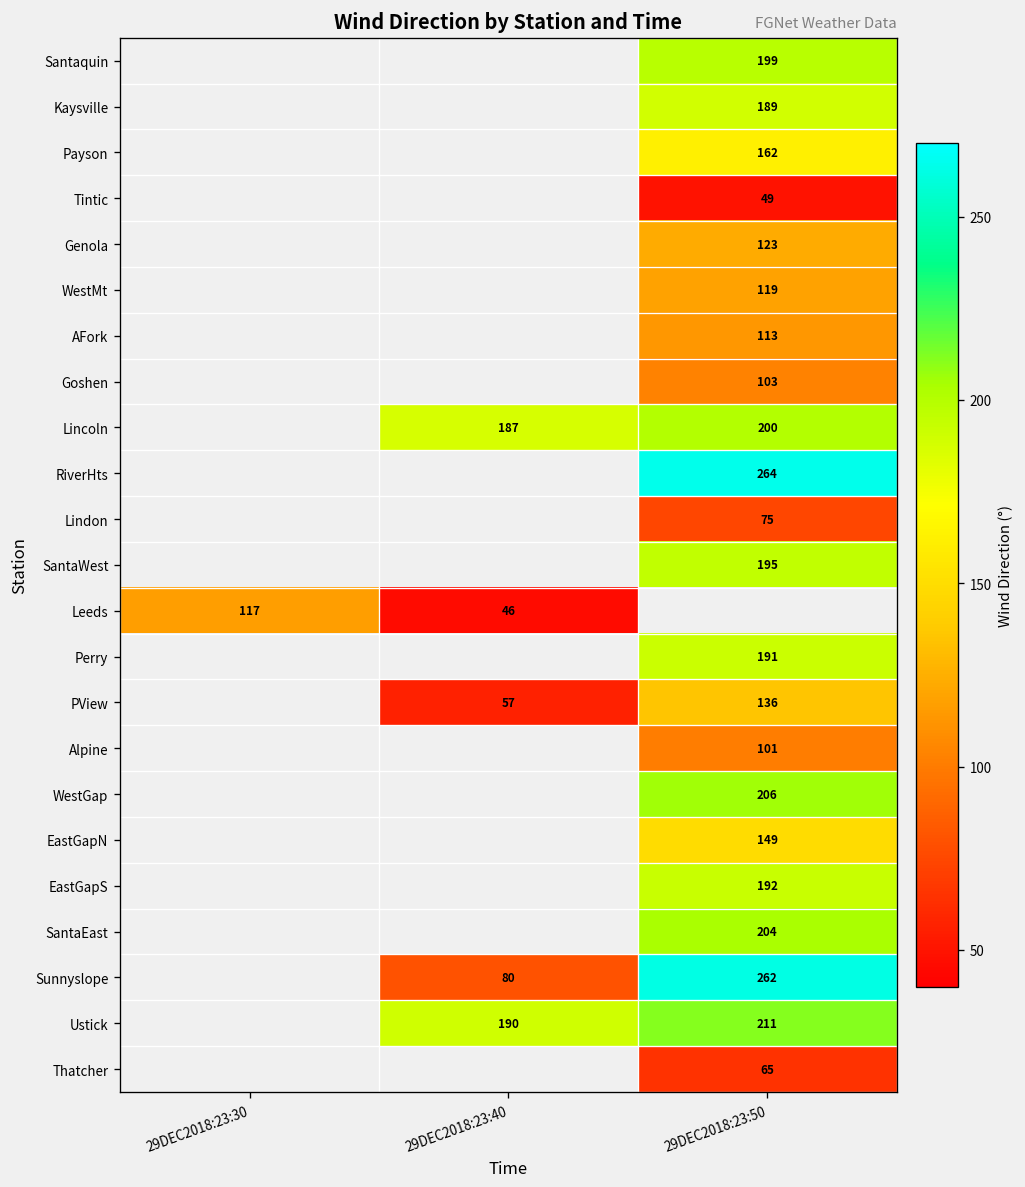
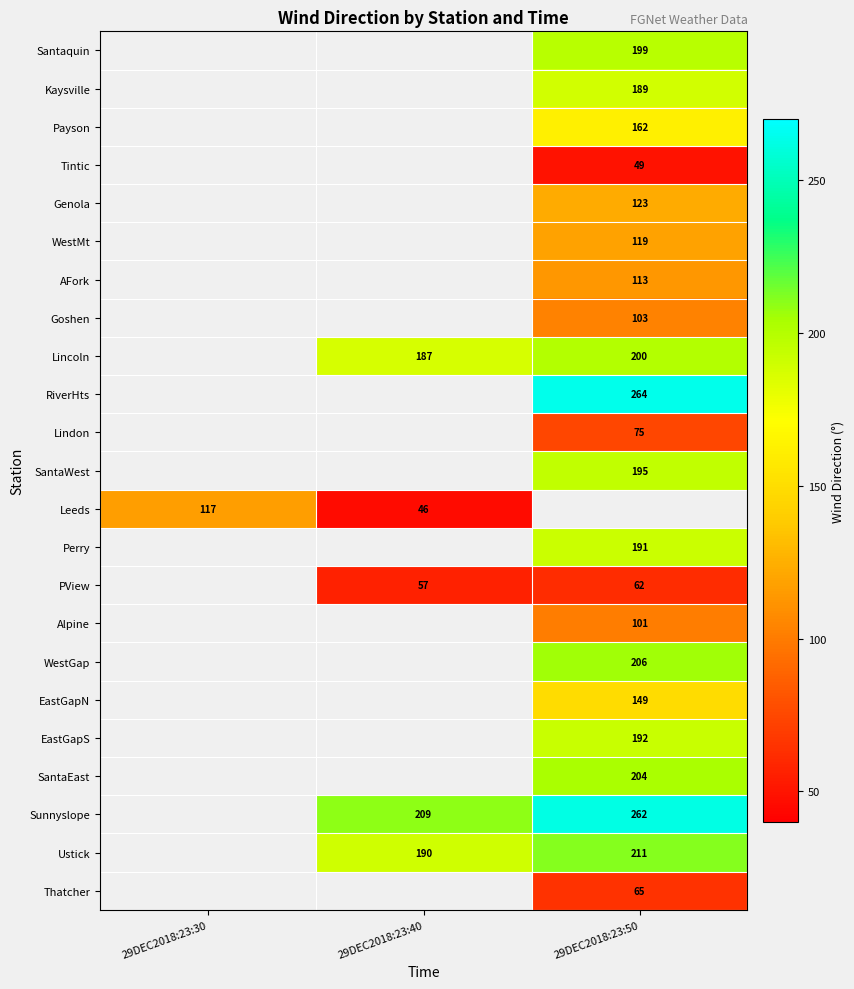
PView, 29DEC2018:23:50: 136 -> 62
Sunnyslope, 29DEC2018:23:40: 80 -> 209
